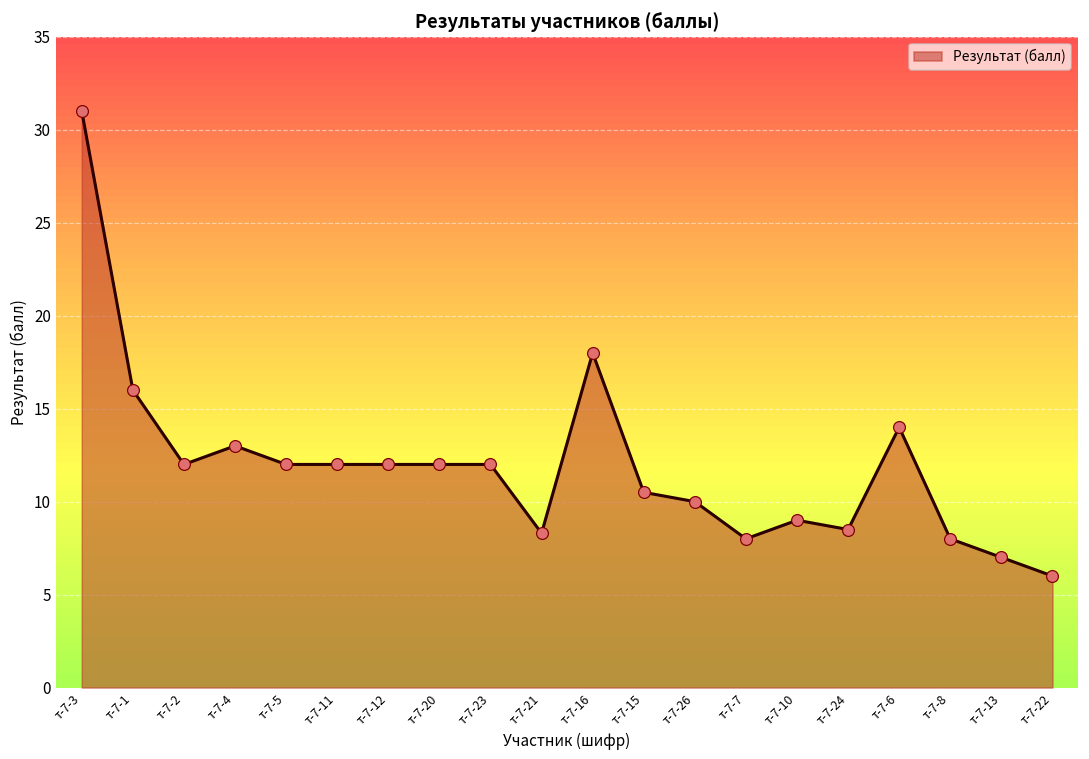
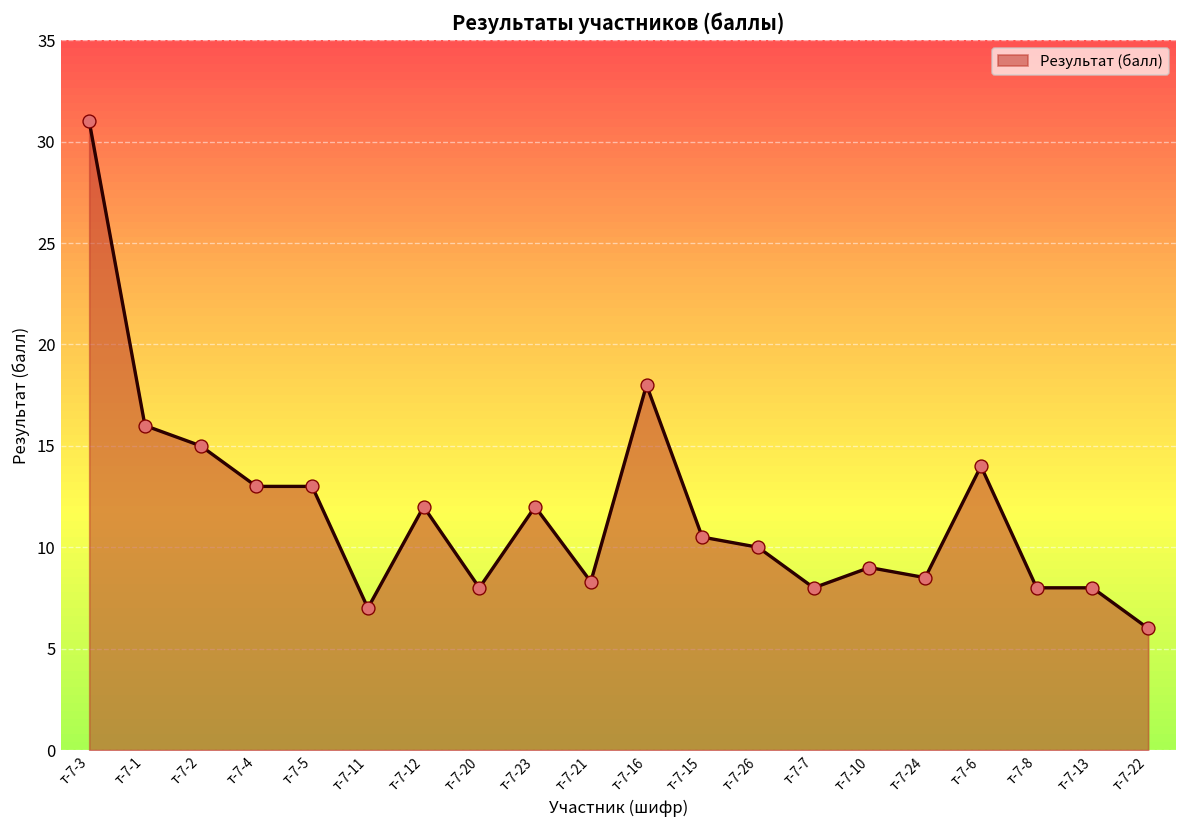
т-7-2: 12 -> 15
т-7-5: 12 -> 13
т-7-11: 12 -> 7
т-7-20: 12 -> 8
т-7-13: 7 -> 8
